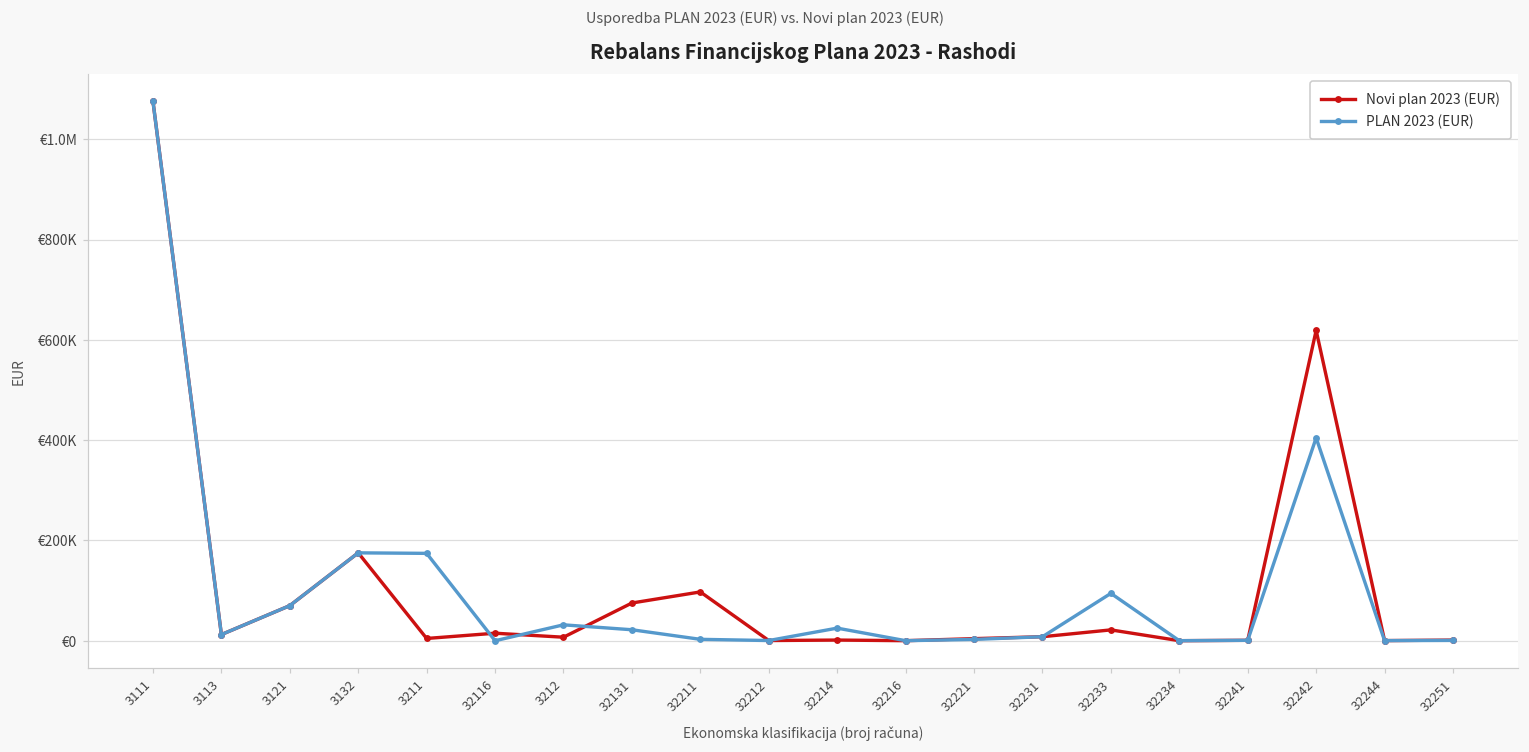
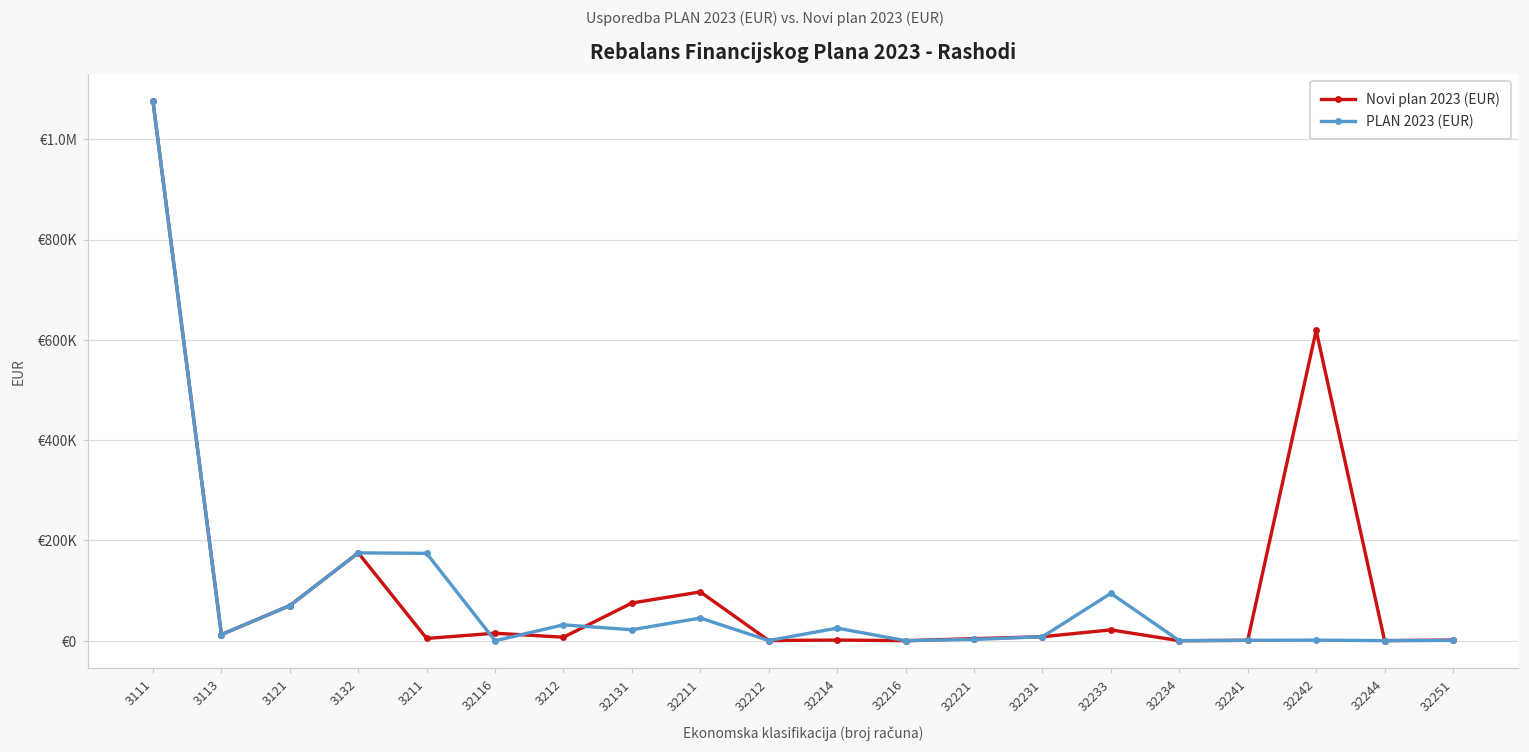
PLAN 2023 (EUR), 32211: €0 -> €50000
PLAN 2023 (EUR), 32242: €400000 -> €0
